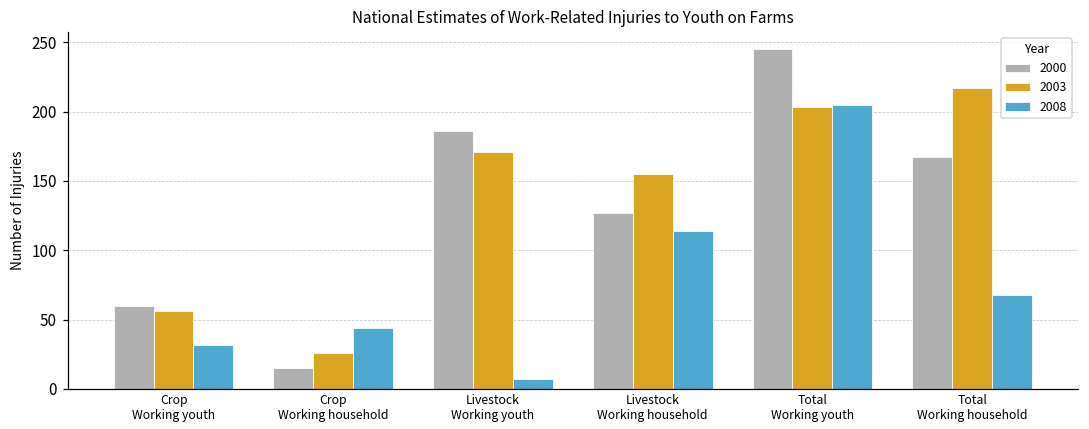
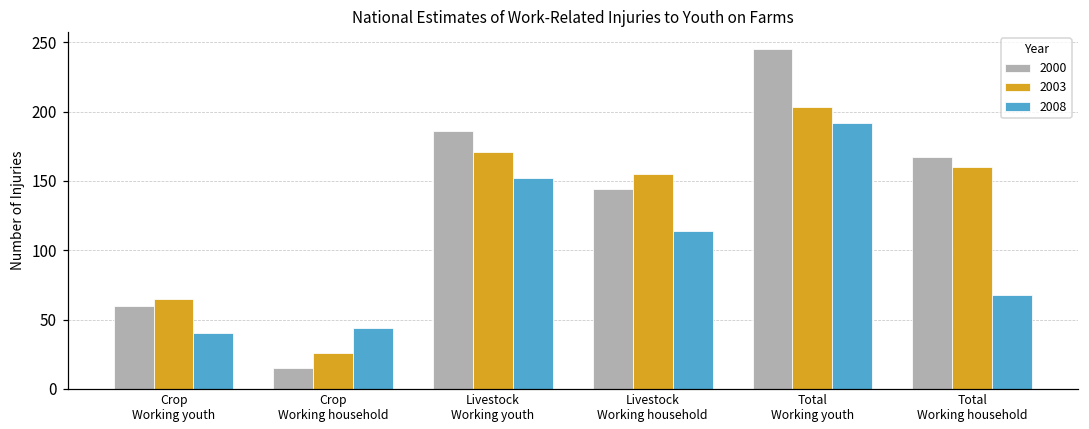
2003, Crop Working youth: 56 -> 65
2008, Crop Working youth: 32 -> 40
2008, Livestock Working youth: 7 -> 152
2000, Livestock Working household: 127 -> 144
2008, Total Working youth: 205 -> 192
2003, Total Working household: 217 -> 160
